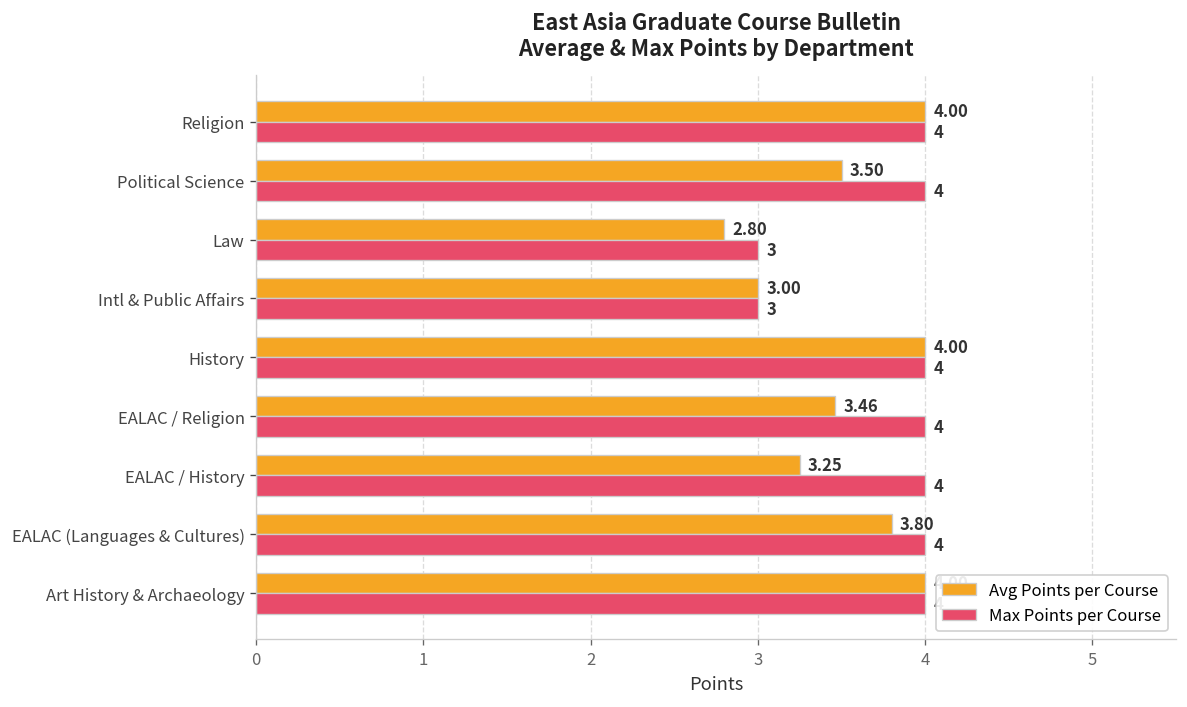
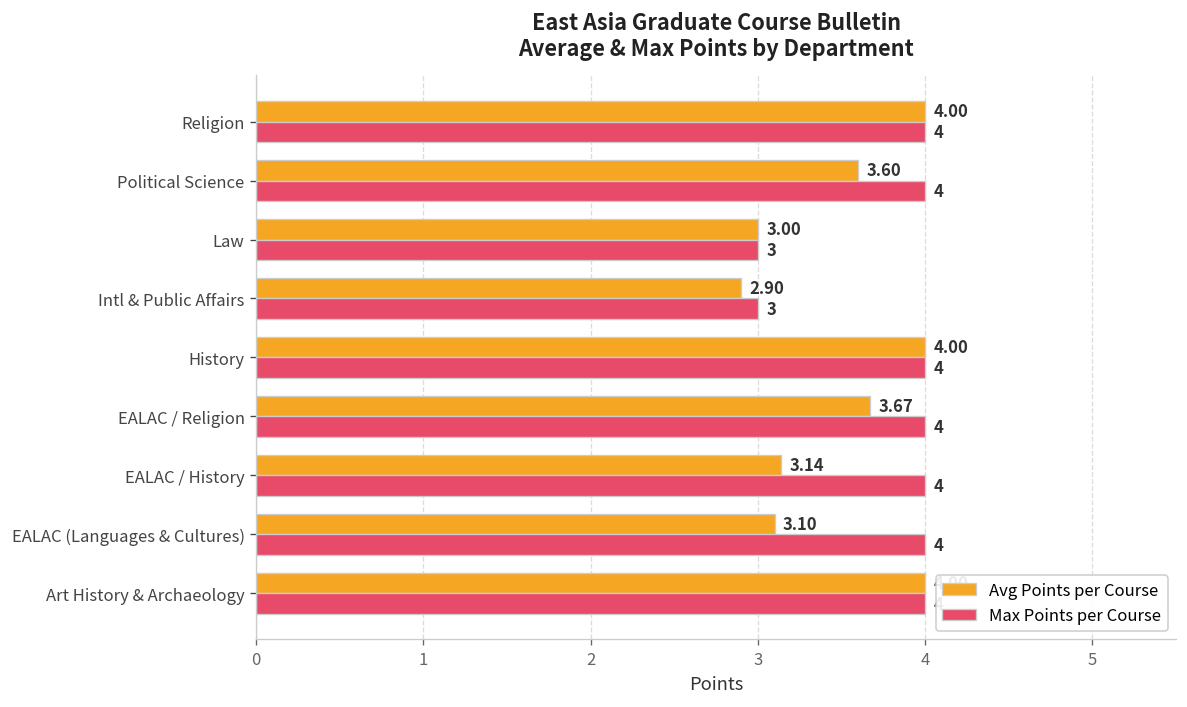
Avg Points per Course, Political Science: 3.50 -> 3.60
Avg Points per Course, Law: 2.80 -> 3.00
Avg Points per Course, Intl & Public Affairs: 3.00 -> 2.90
Avg Points per Course, EALAC / Religion: 3.46 -> 3.67
Avg Points per Course, EALAC / History: 3.25 -> 3.14
Avg Points per Course, EALAC (Languages & Cultures): 3.80 -> 3.10
